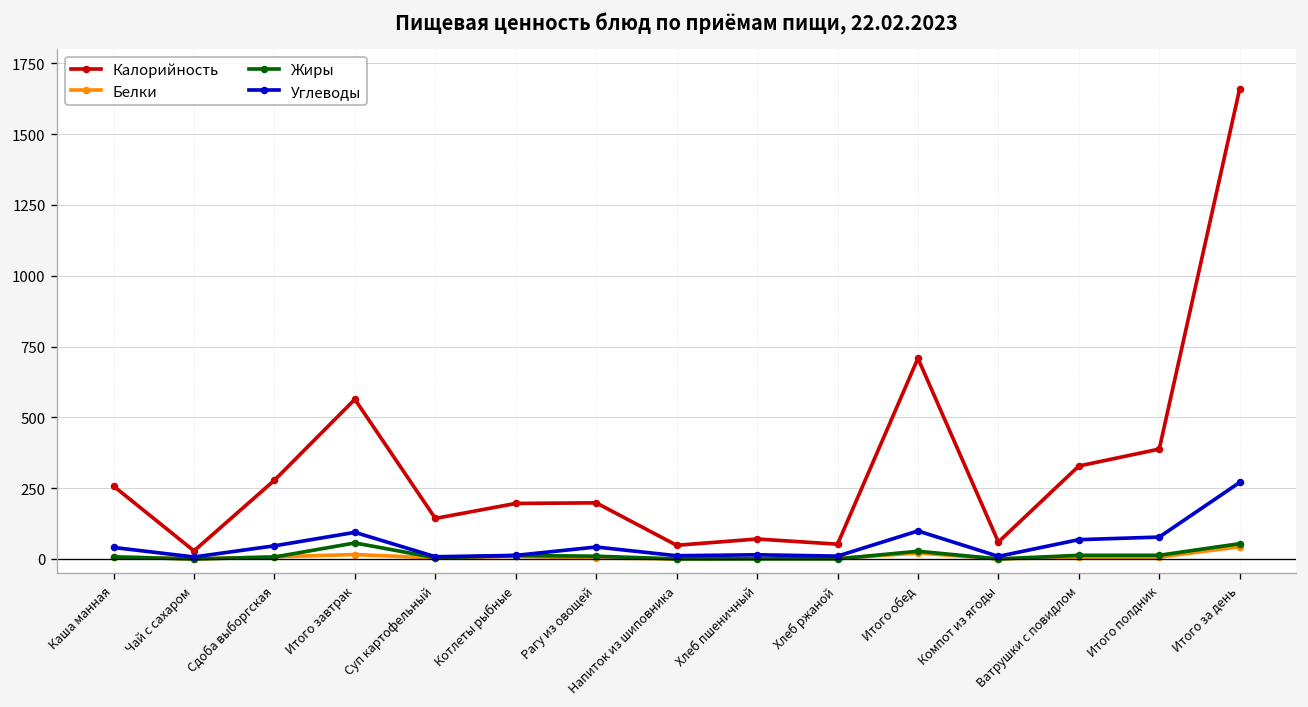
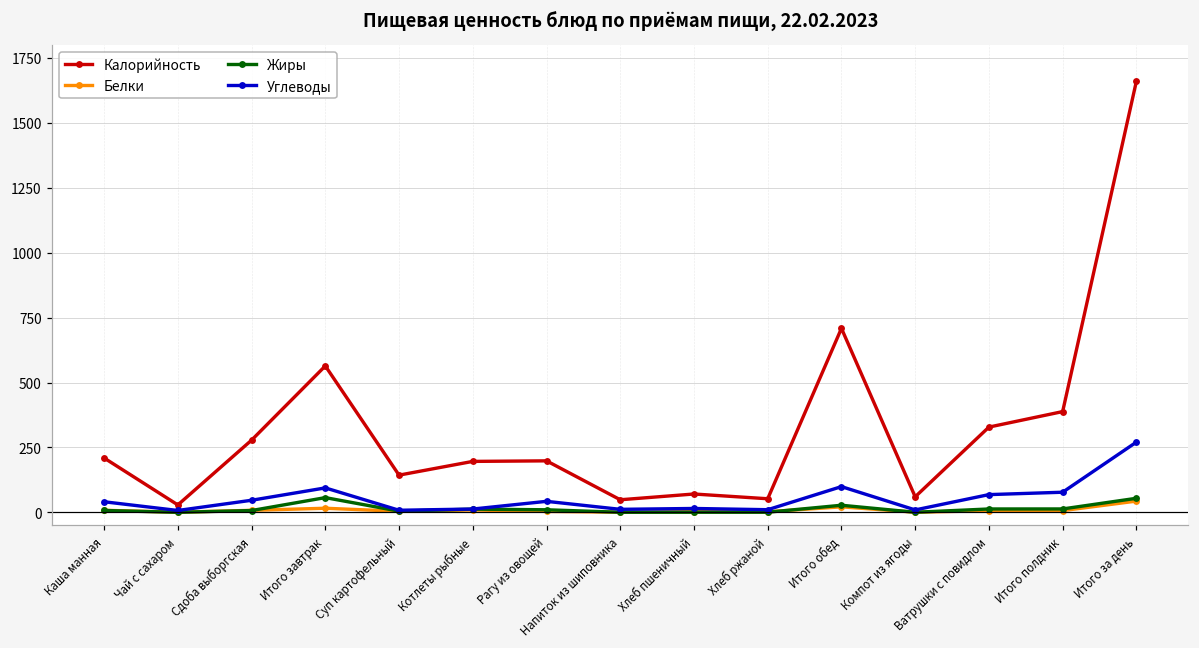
Калорийность, Каша манная: 260 -> 210
